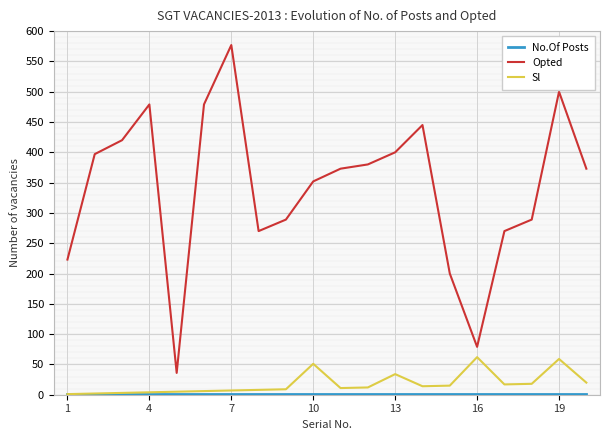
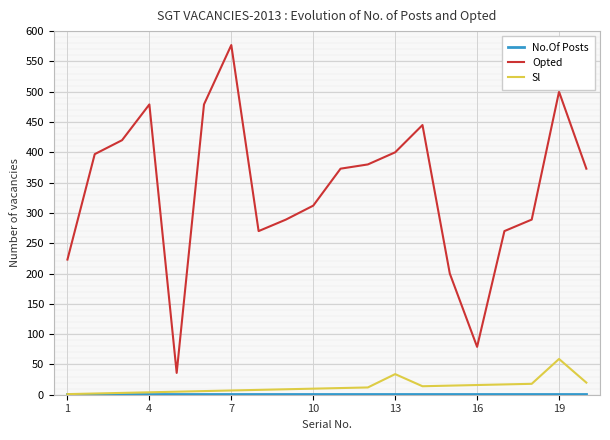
Opted, 10: 350 -> 310
Sl, 10: 50 -> 10
Sl, 16: 60 -> 20
